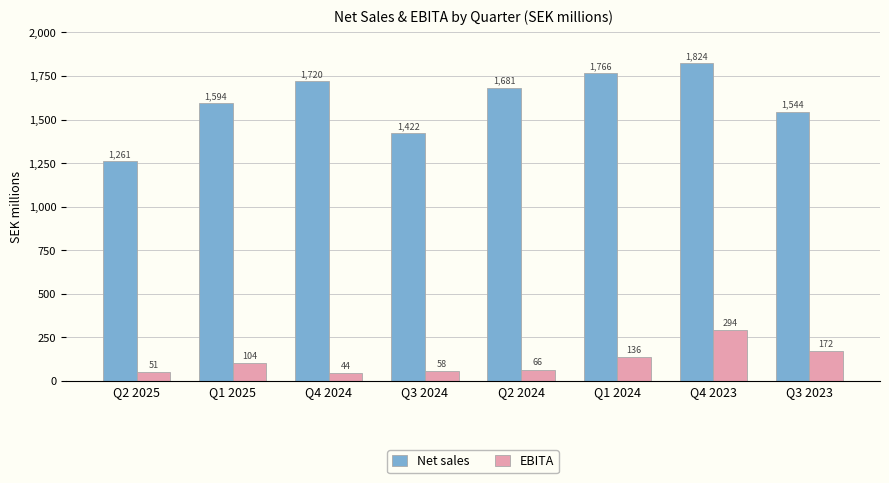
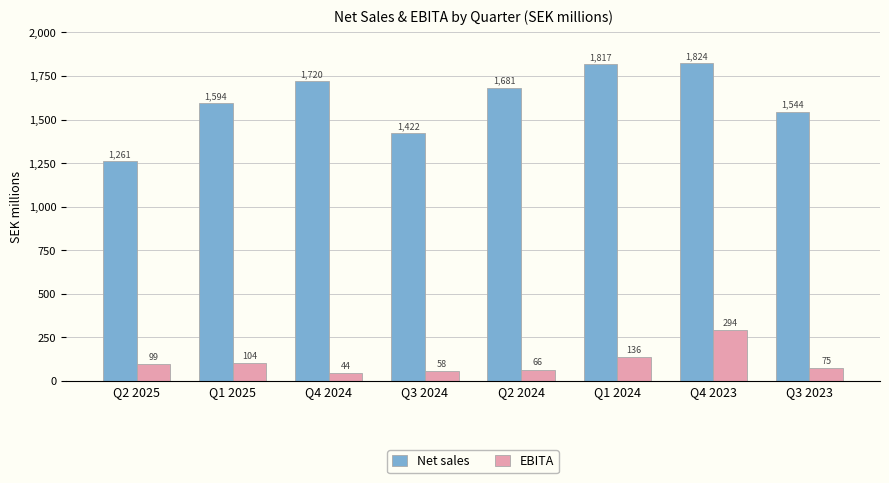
EBITA, Q2 2025: 51 -> 99
Net sales, Q1 2024: 1,766 -> 1,817
EBITA, Q3 2023: 172 -> 75
